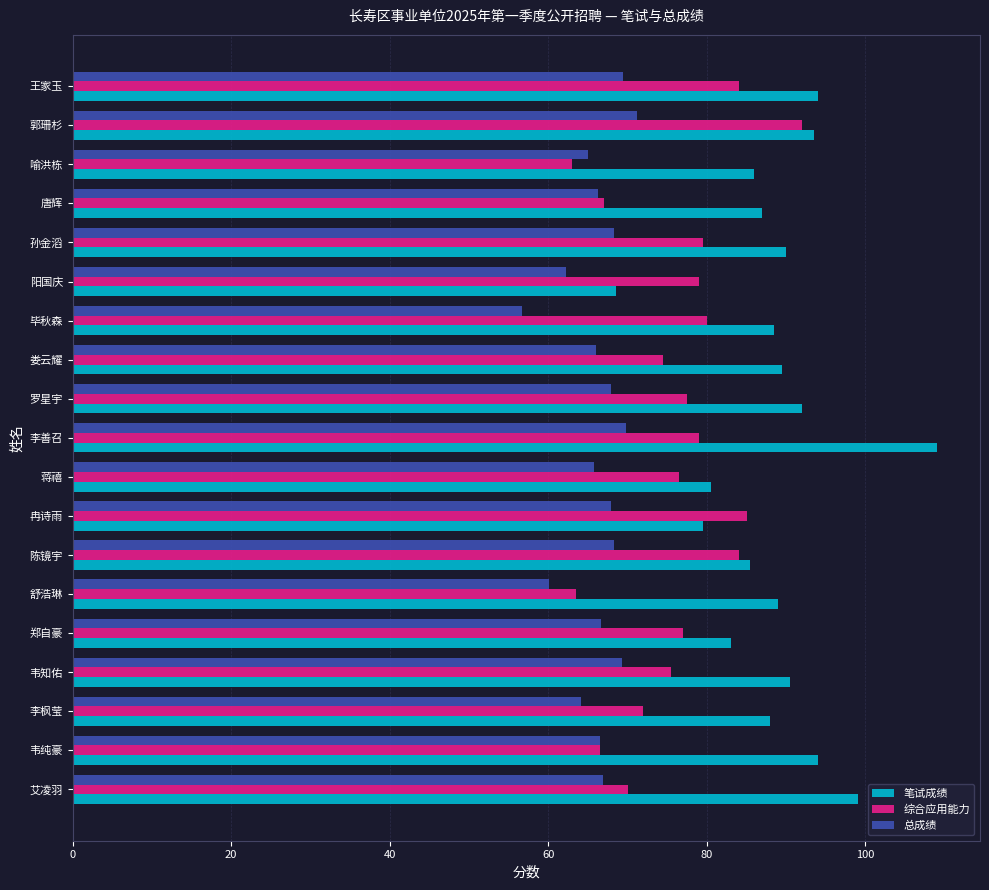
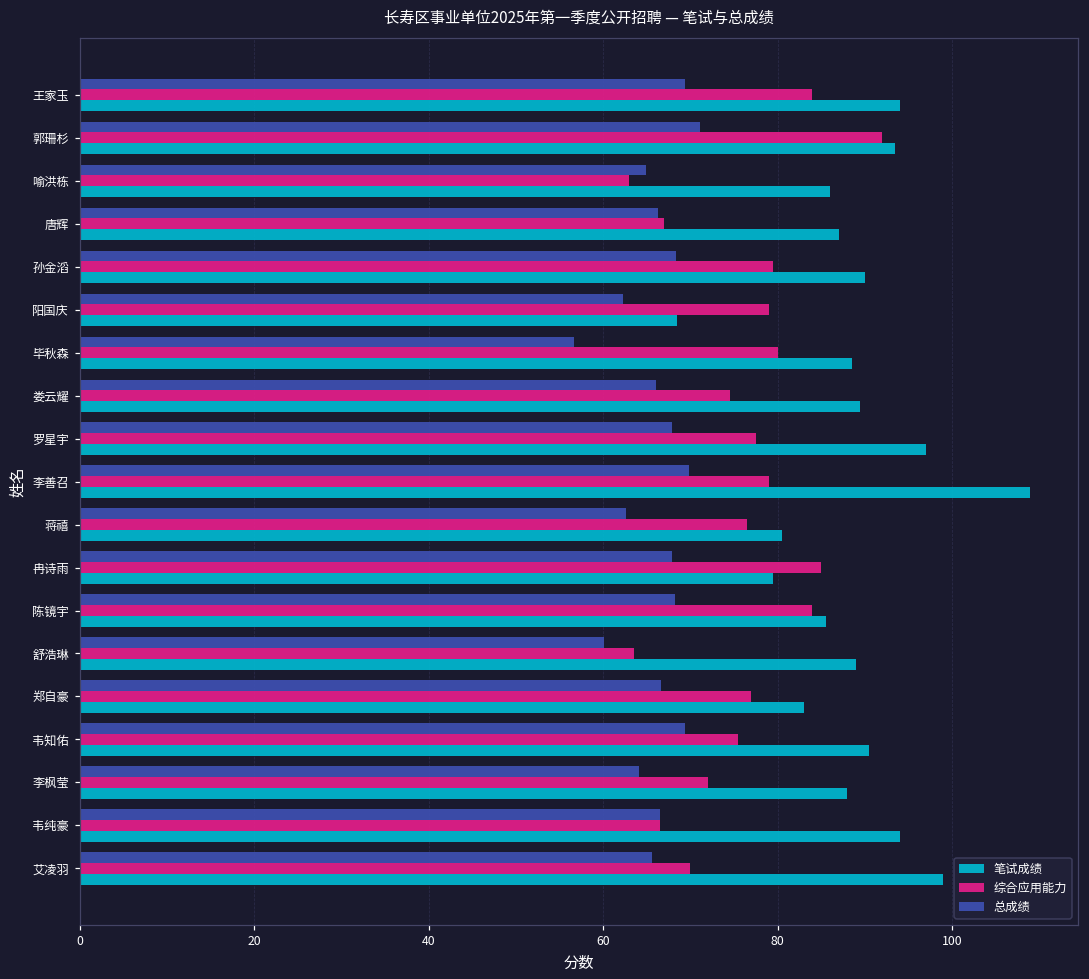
笔试成绩, 罗星宇: 92 -> 97
总成绩, 蒋禧: 66 -> 63
总成绩, 艾凌羽: 67 -> 66
